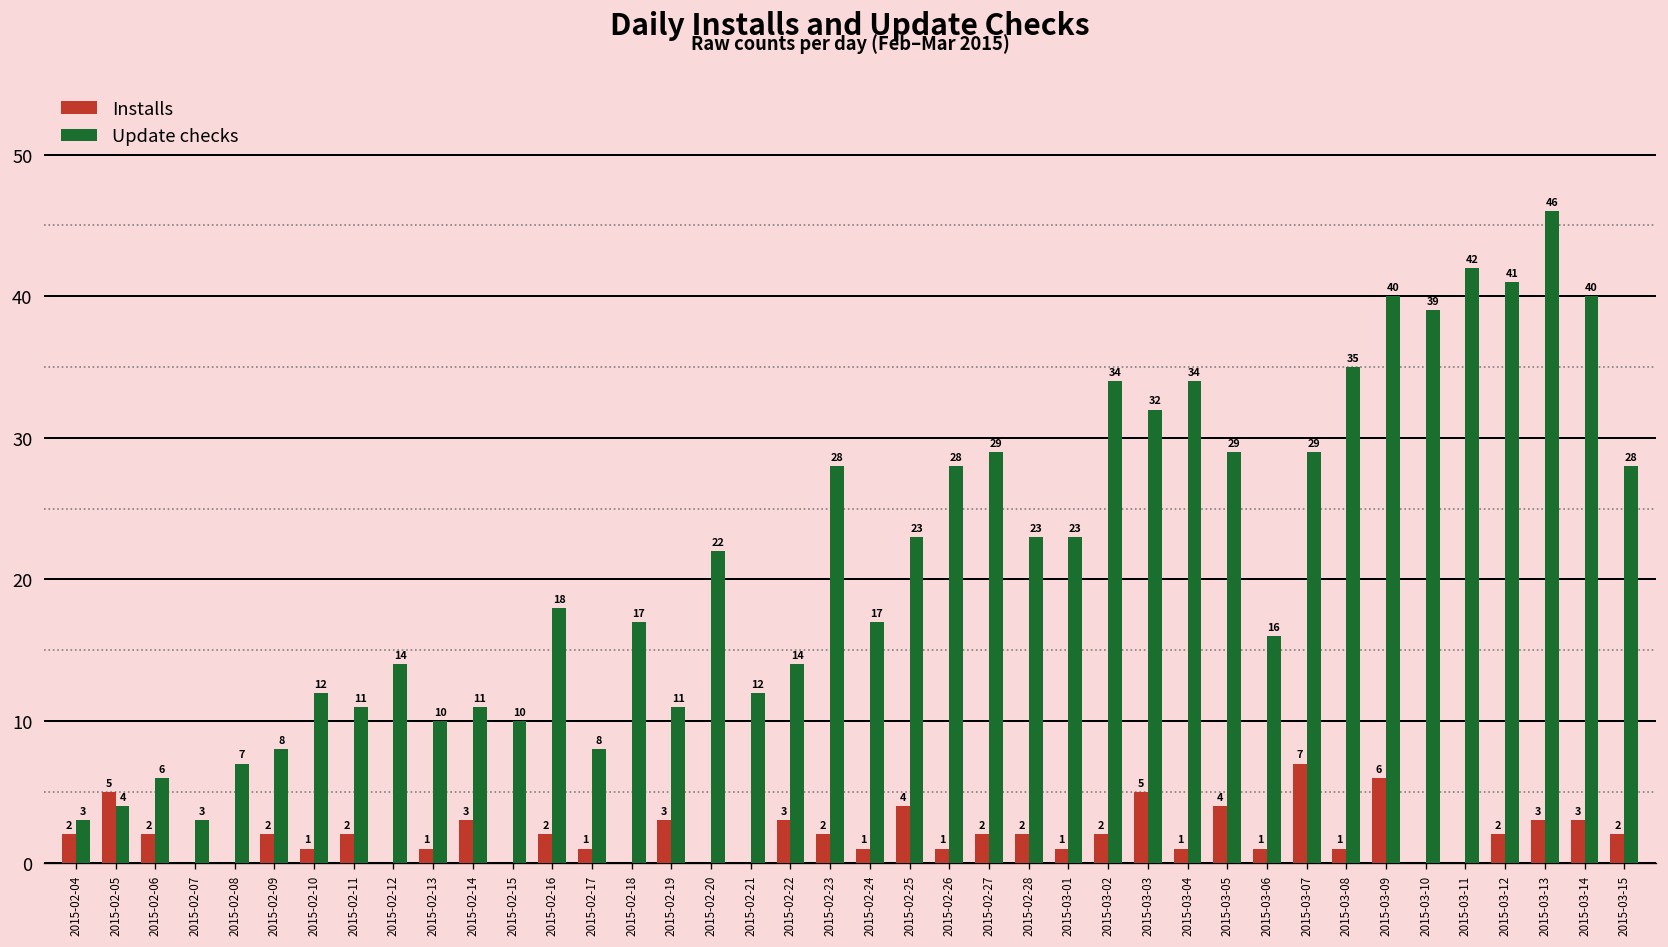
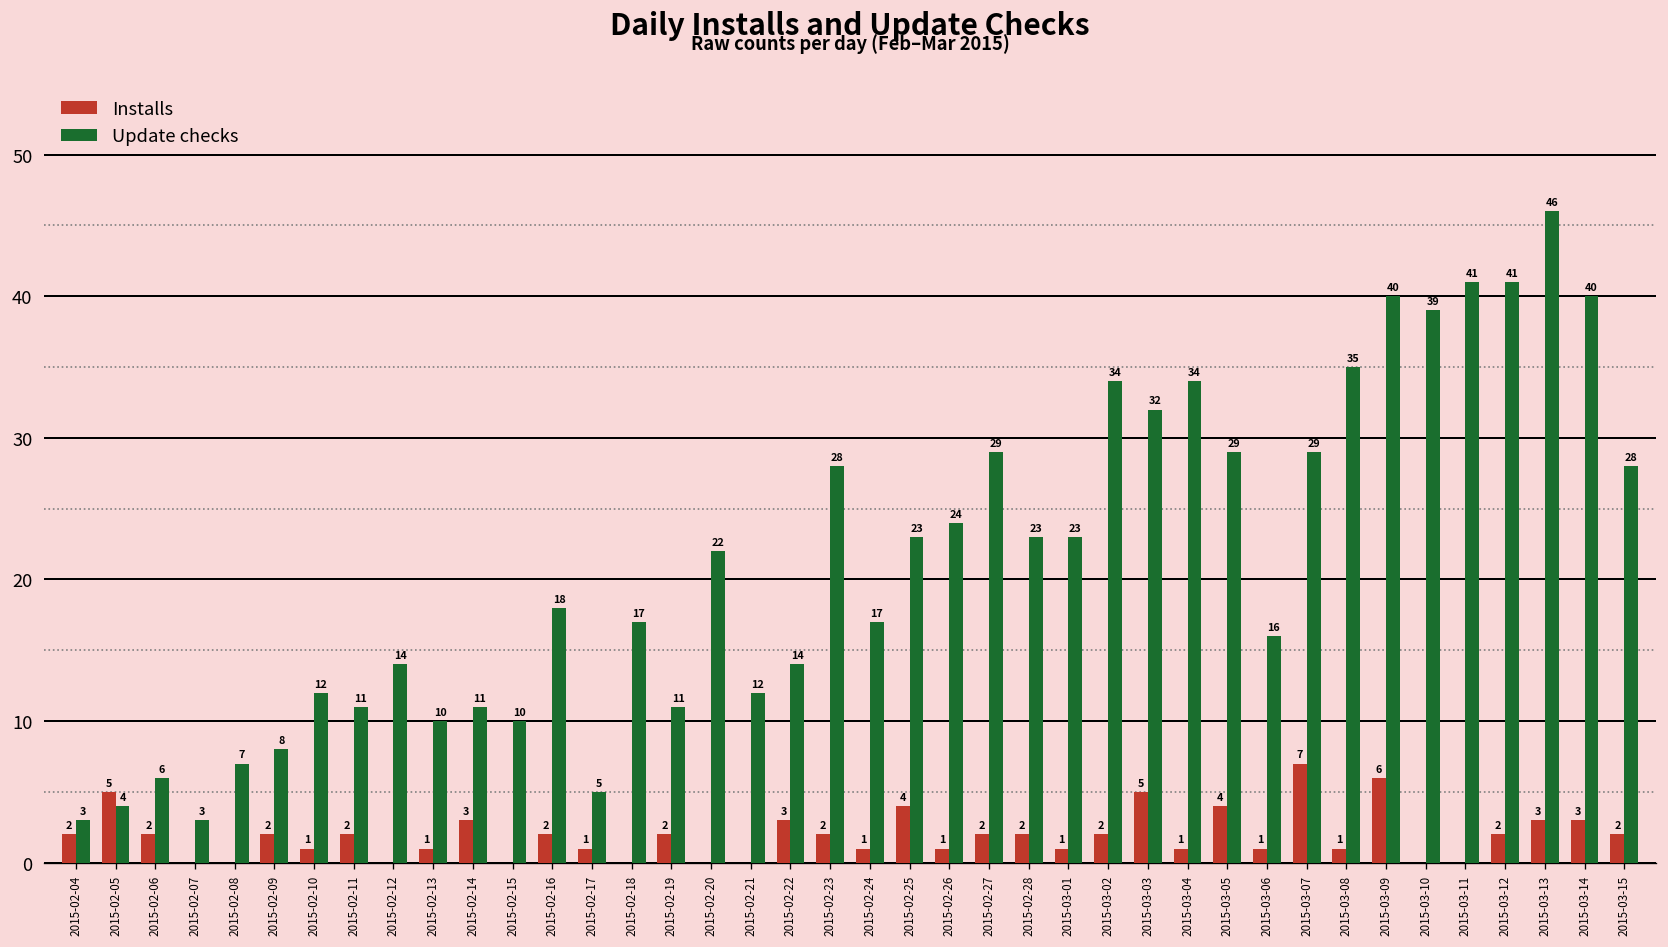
Update checks, 2015-02-17: 8 -> 5
Installs, 2015-02-19: 3 -> 2
Update checks, 2015-02-26: 28 -> 24
Update checks, 2015-03-11: 42 -> 41
